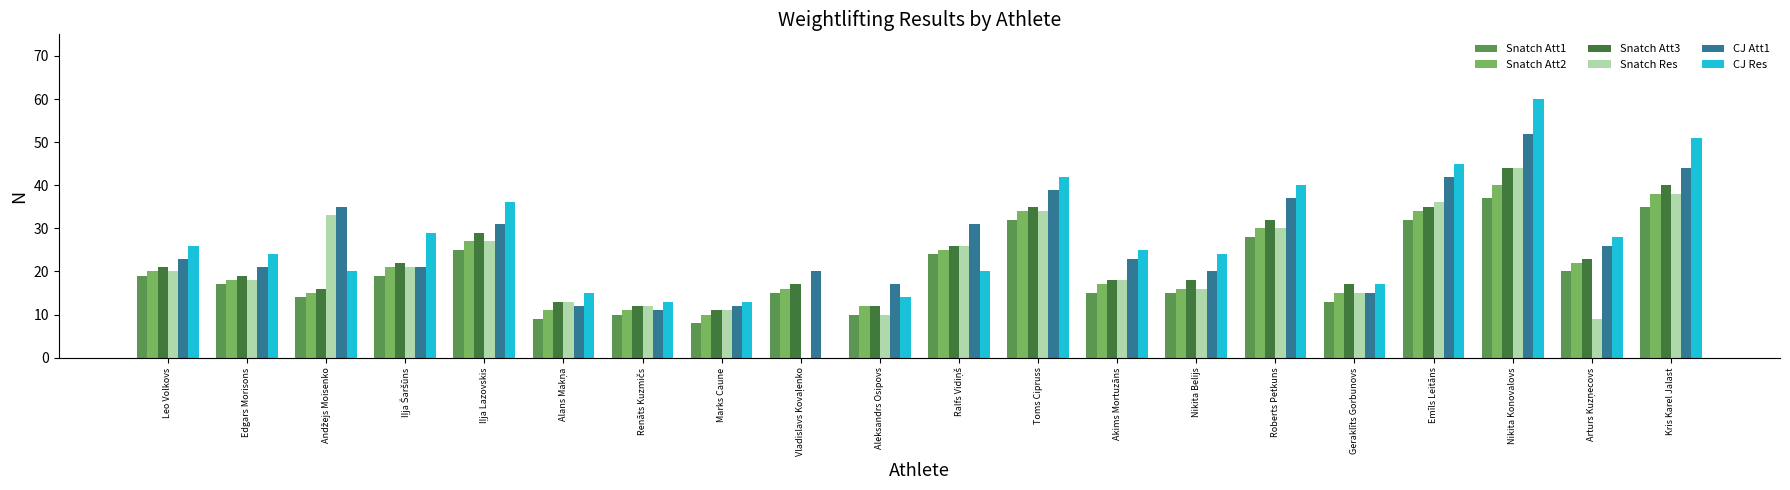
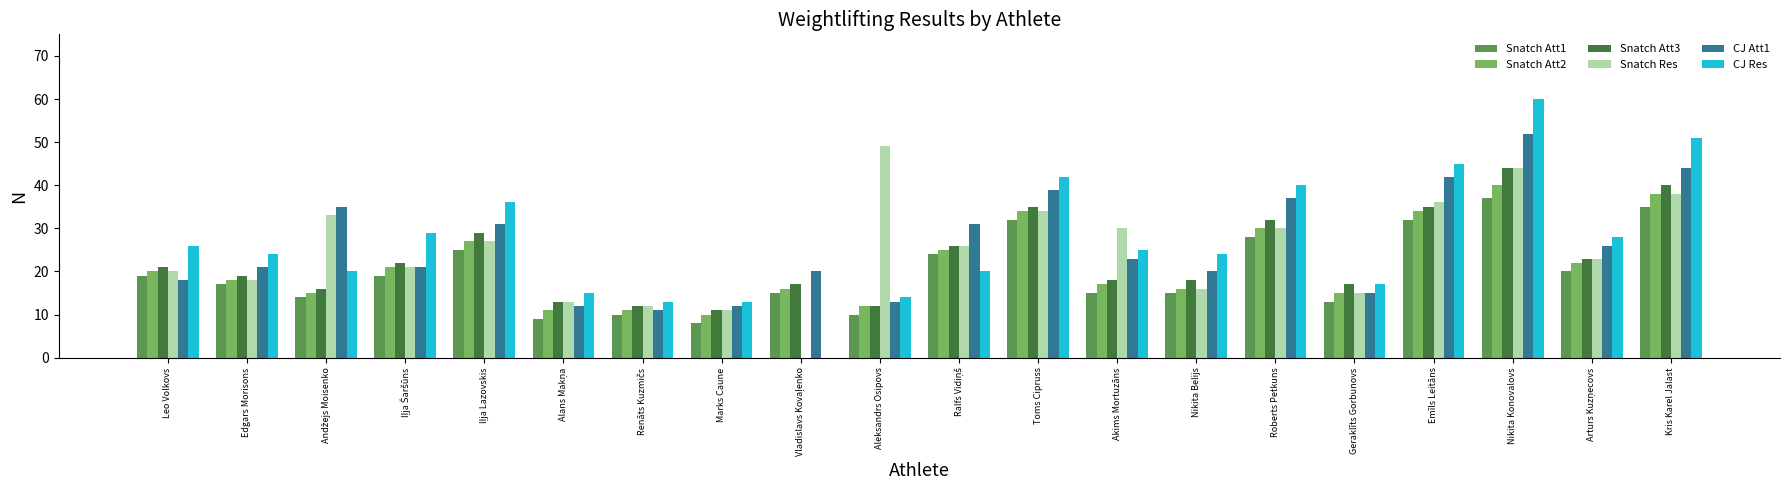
CJ Att1, Leo Volkovs: 23 -> 18
Snatch Res, Aleksandrs Osipovs: 10 -> 49
CJ Att1, Aleksandrs Osipovs: 17 -> 13
Snatch Res, Akims Mortuzāns: 18 -> 30
Snatch Res, Arturs Kuzņecovs: 9 -> 23
